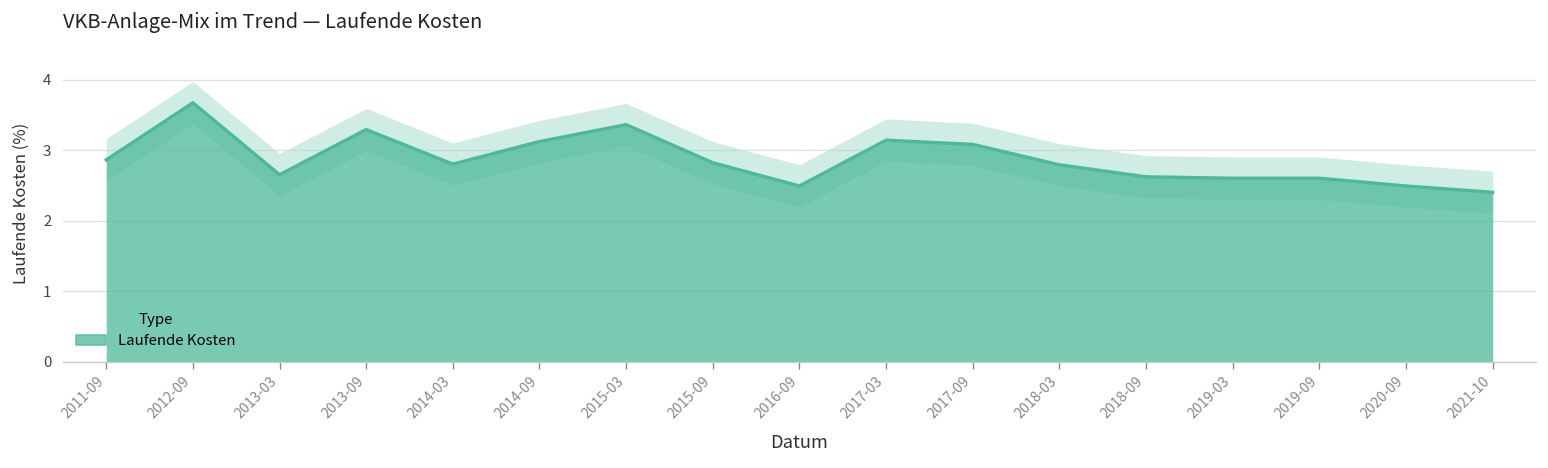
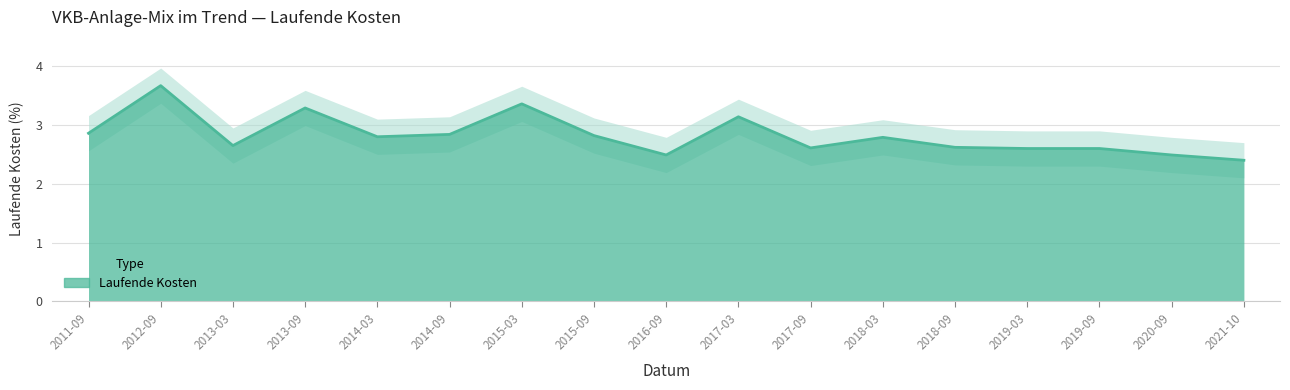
Laufende Kosten, 2014-09: 3.1 -> 2.8
Laufende Kosten, 2017-09: 3.1 -> 2.6
